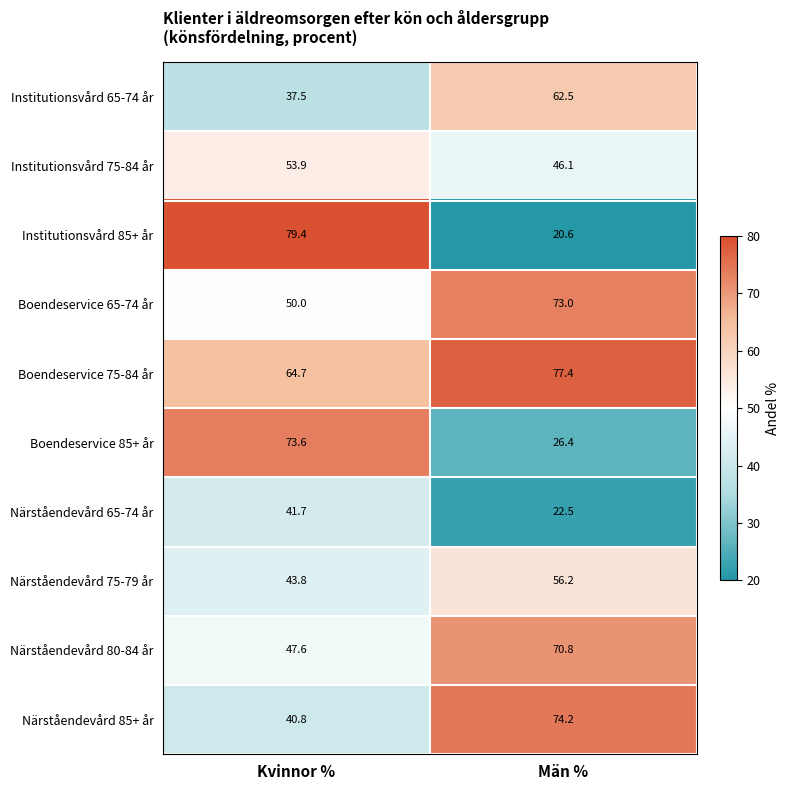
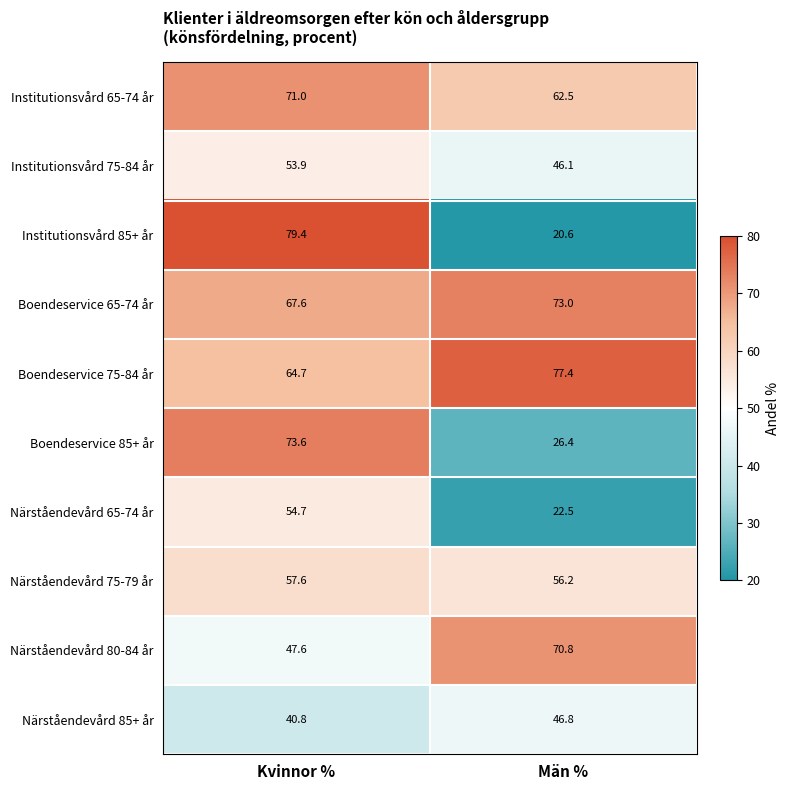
Institutionsvård 65-74 år, Kvinnor %: 37.5 -> 71.0
Boendeservice 65-74 år, Kvinnor %: 50.0 -> 67.6
Närståendevård 65-74 år, Kvinnor %: 41.7 -> 54.7
Närståendevård 75-79 år, Kvinnor %: 43.8 -> 57.6
Närståendevård 85+ år, Män %: 74.2 -> 46.8
